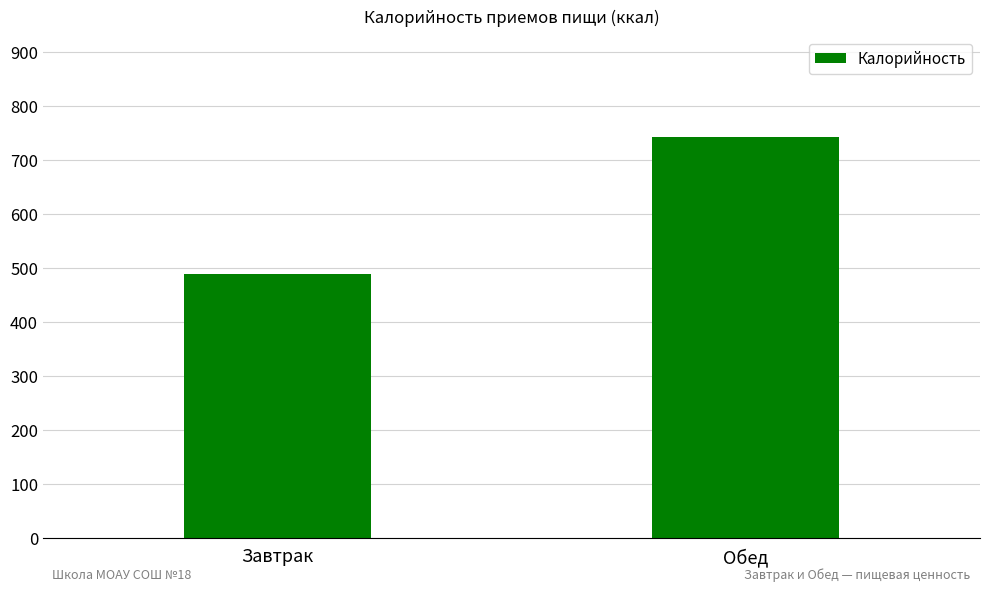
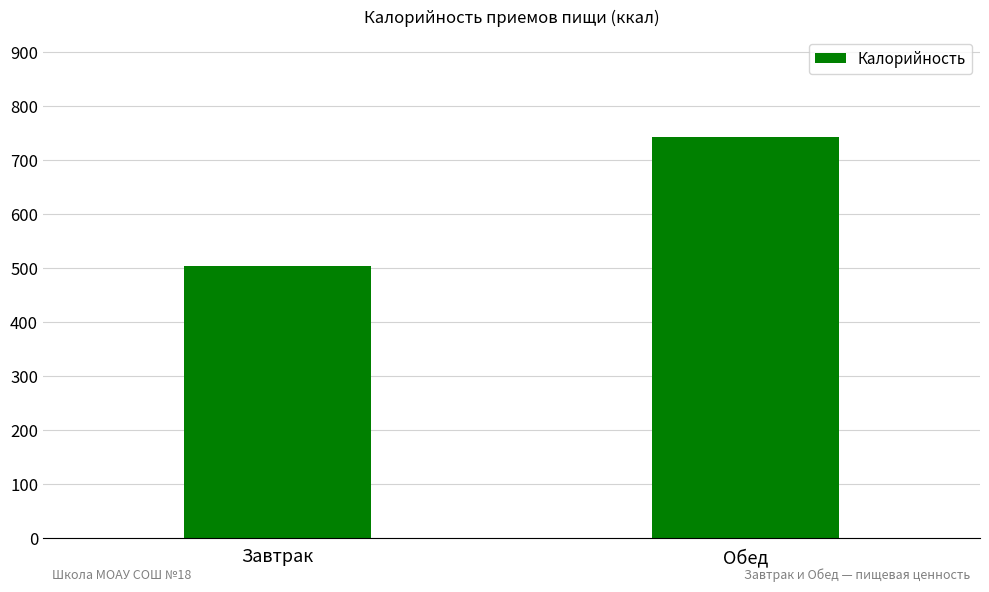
Завтрак: 490 -> 500
